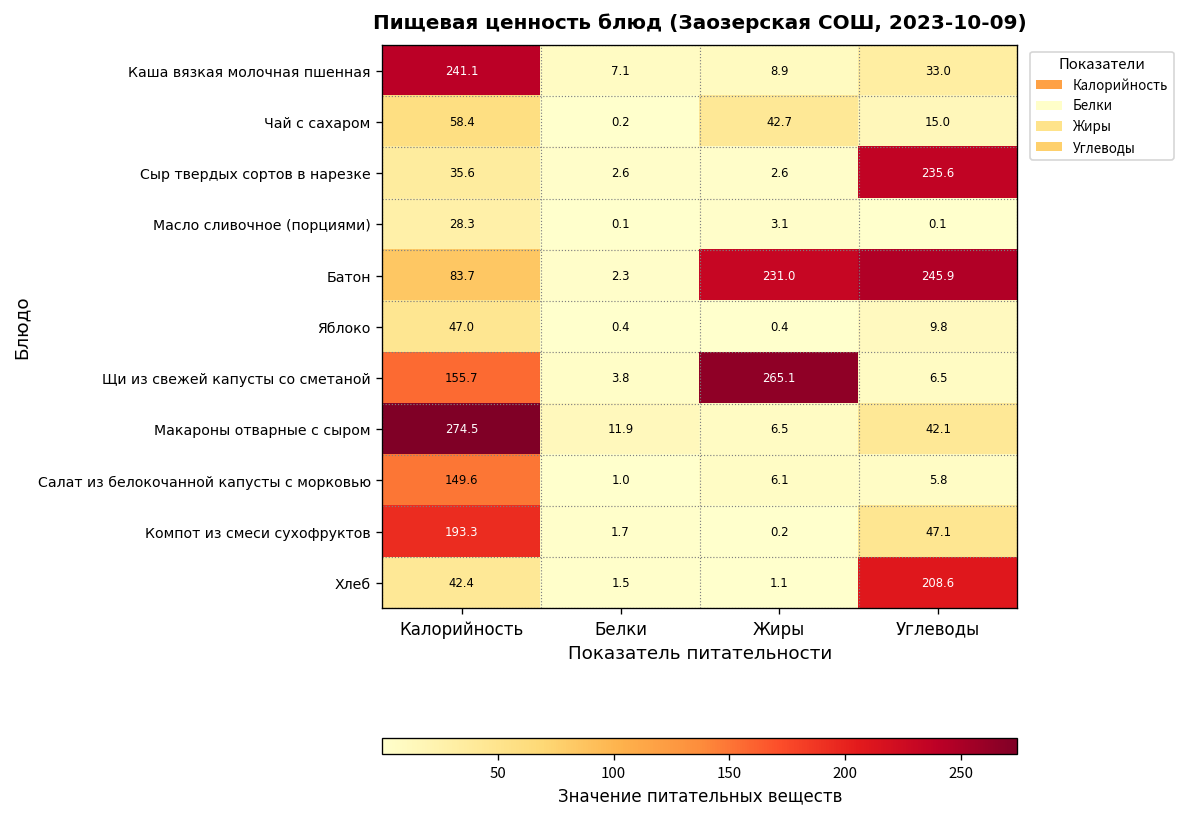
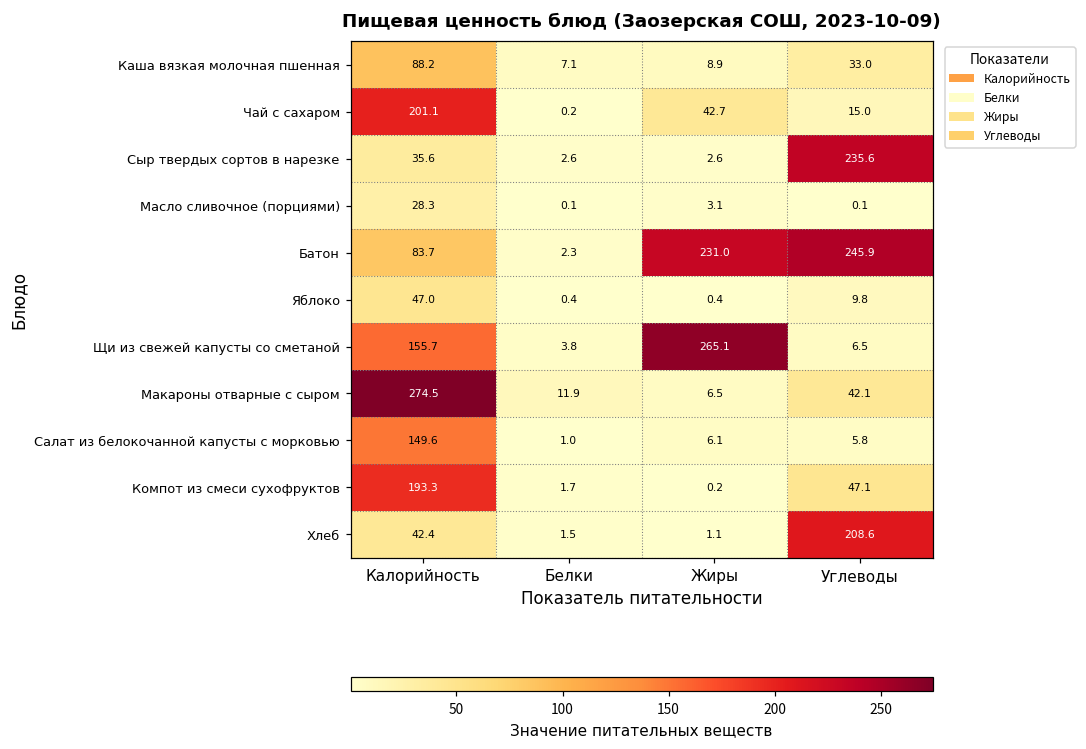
Каша вязкая молочная пшенная, Калорийность: 241.1 -> 88.2
Чай с сахаром, Калорийность: 58.4 -> 201.1
